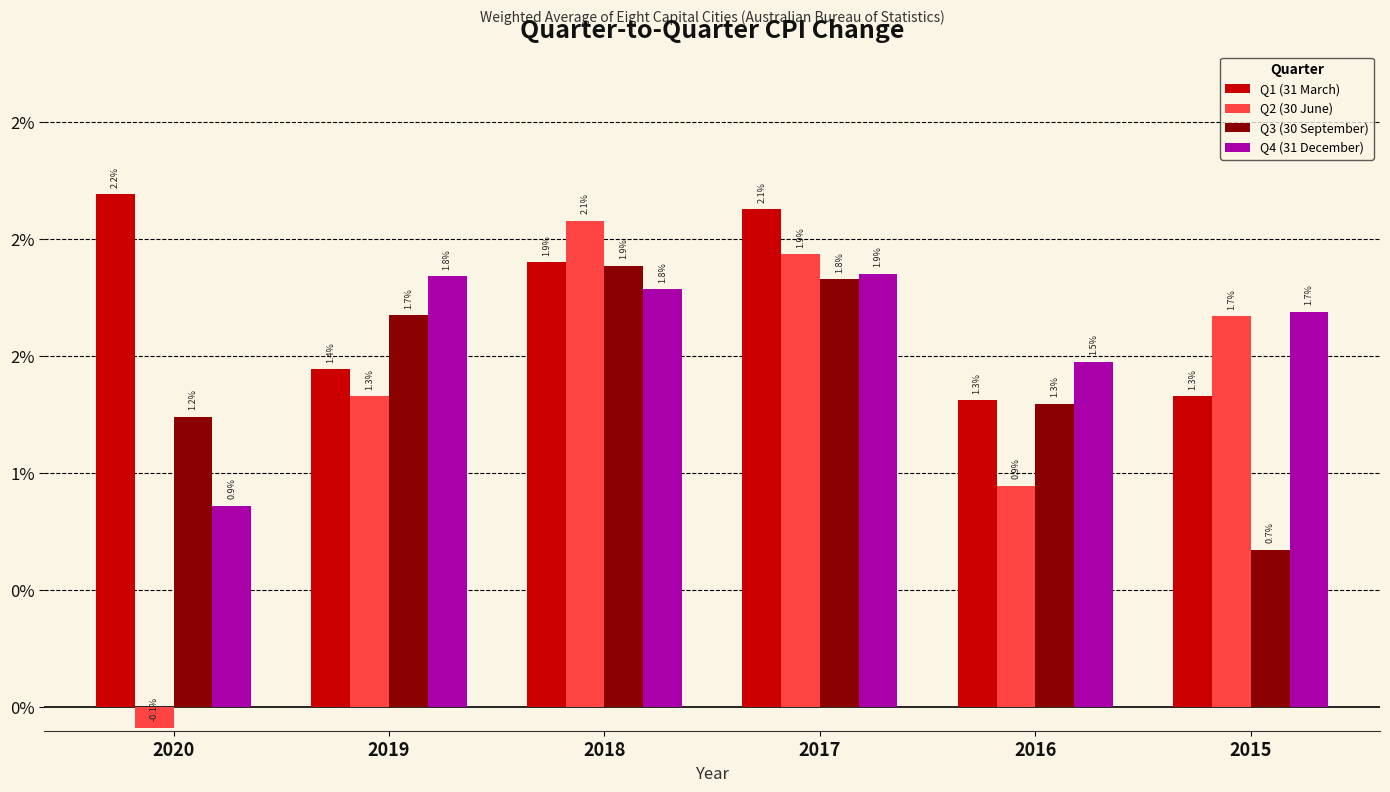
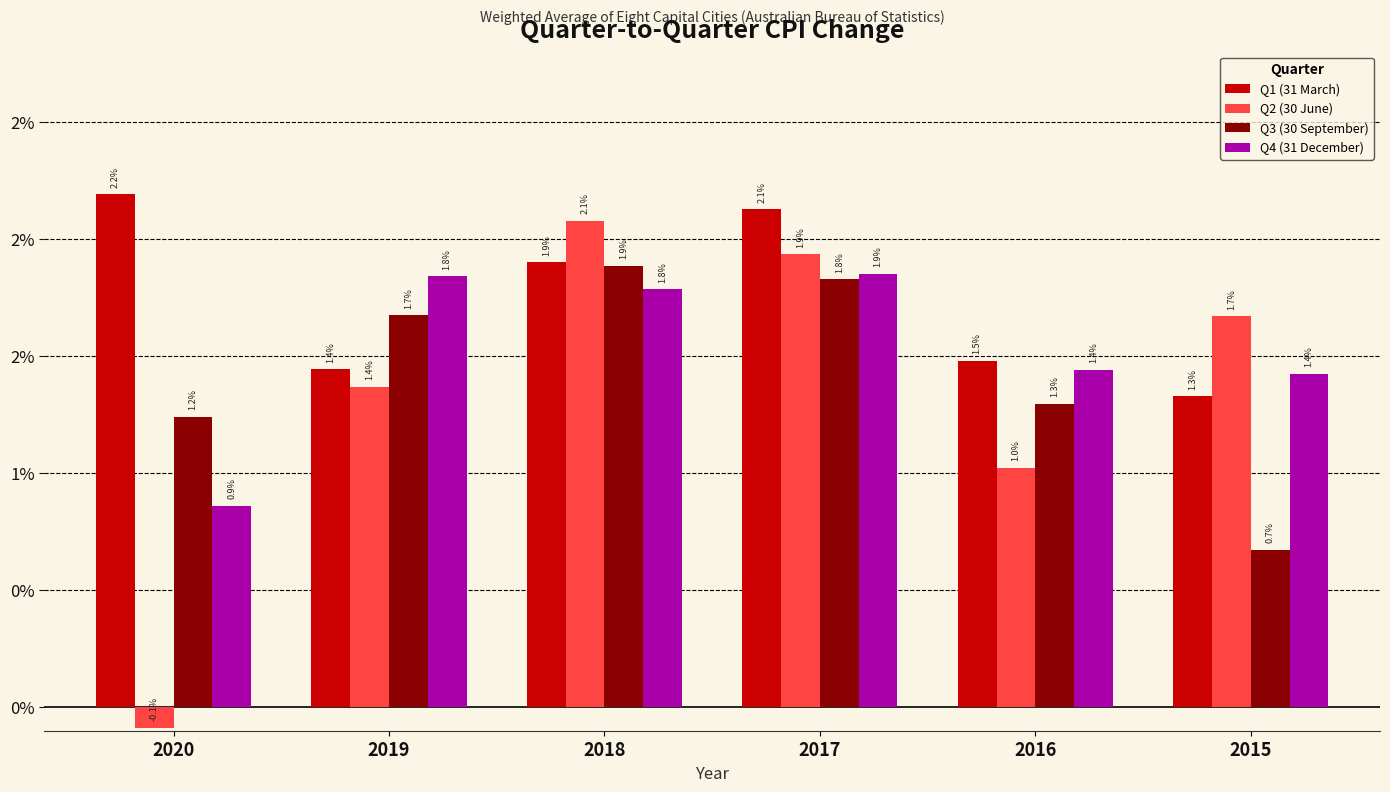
Q2 (30 June), 2019: 1.3% -> 1.4%
Q1 (31 March), 2016: 1.3% -> 1.5%
Q2 (30 June), 2016: 0.9% -> 1.0%
Q4 (31 December), 2016: 1.5% -> 1.4%
Q4 (31 December), 2015: 1.7% -> 1.4%
